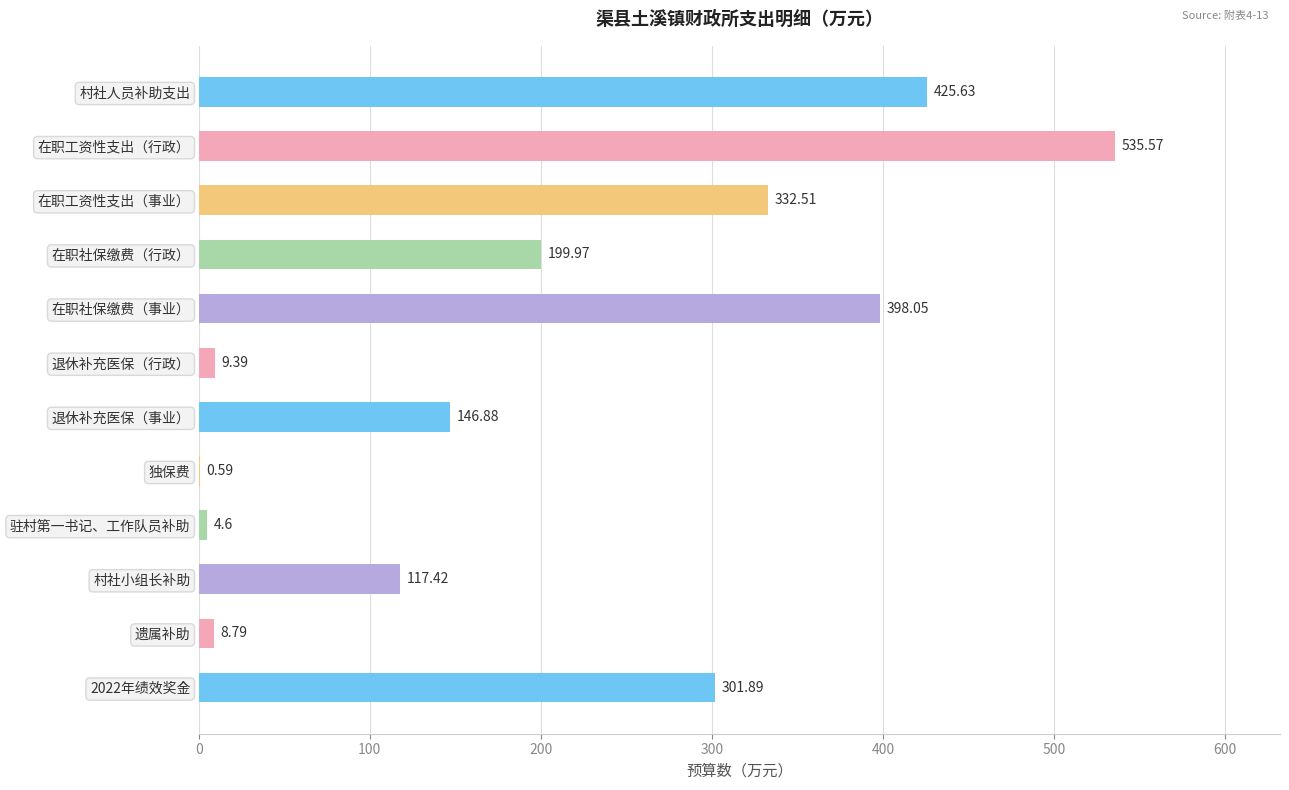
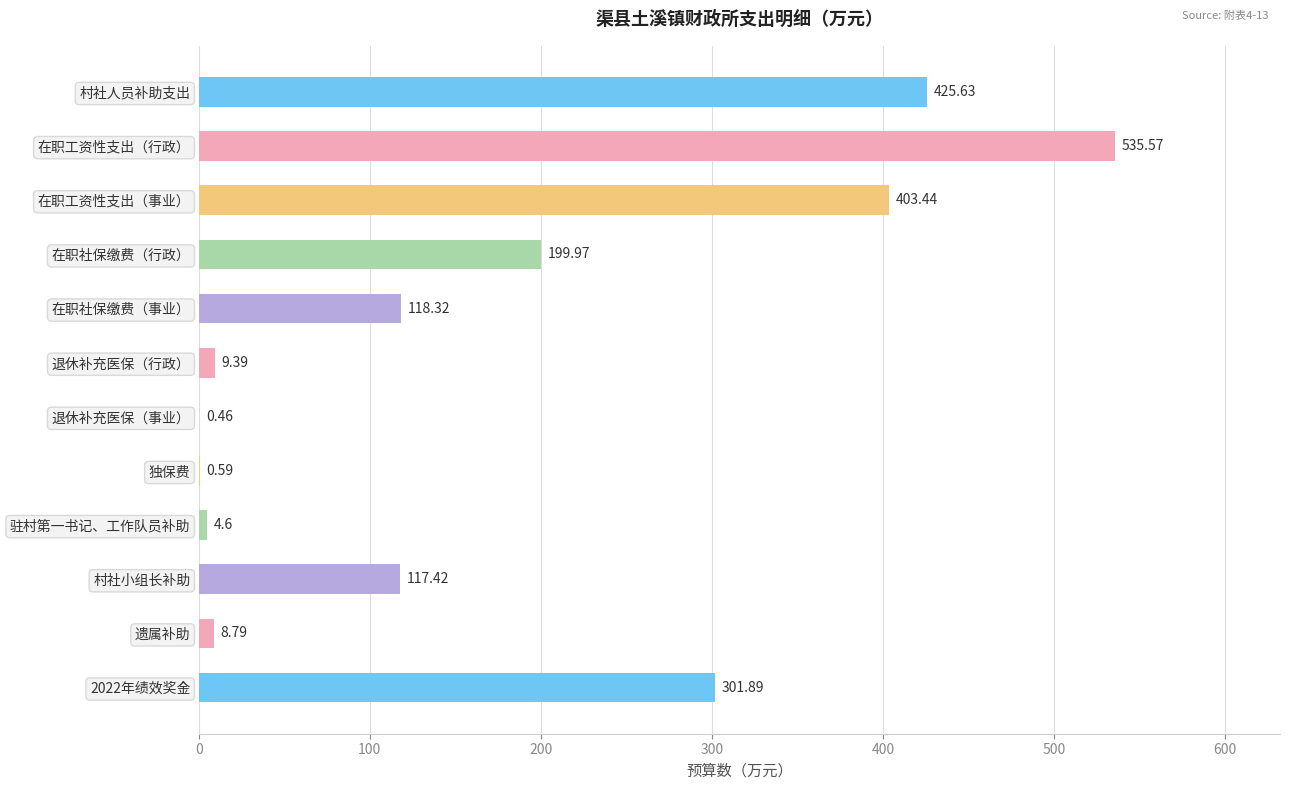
在职工资性支出（事业）: 332.51 -> 403.44
在职社保缴费（事业）: 398.05 -> 118.32
退休补充医保（事业）: 146.88 -> 0.46
